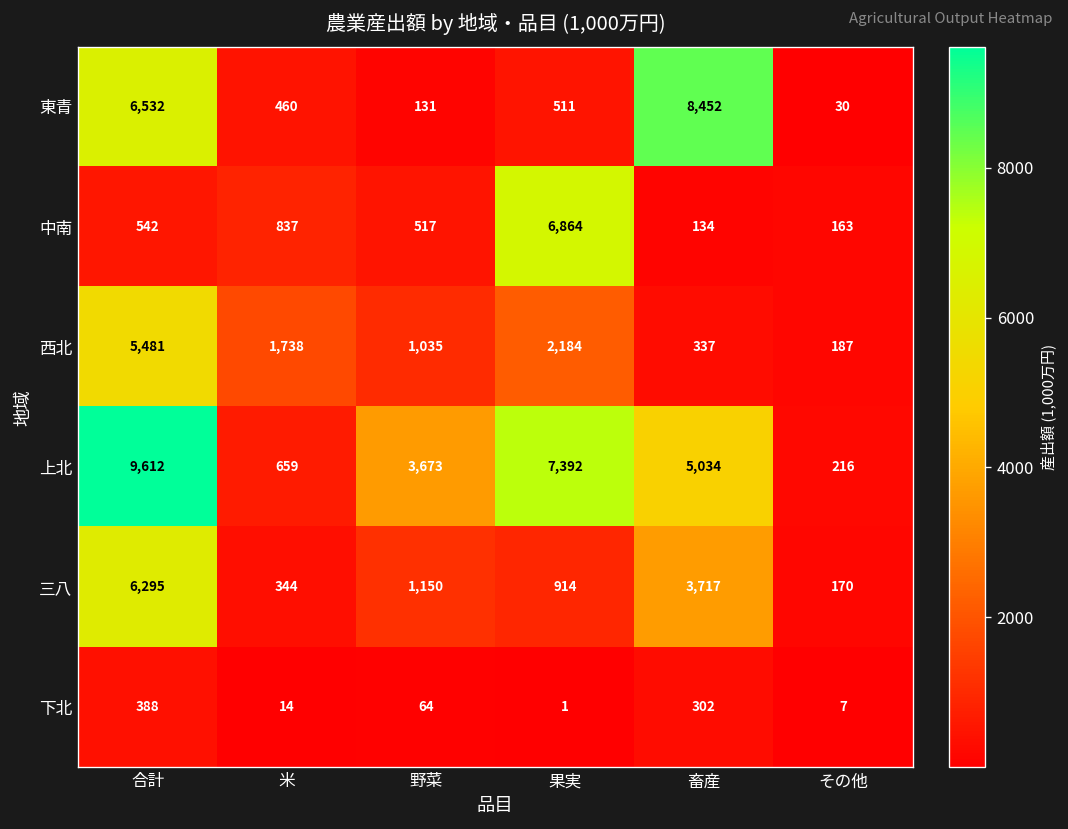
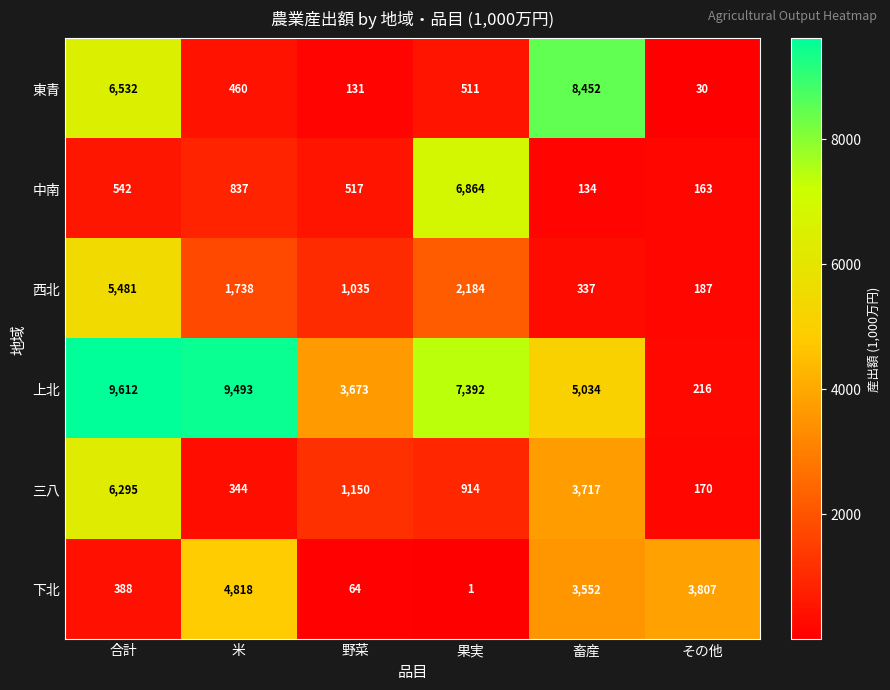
上北, 米: 659 -> 9,493
下北, 米: 14 -> 4,818
下北, 畜産: 302 -> 3,552
下北, その他: 7 -> 3,807
